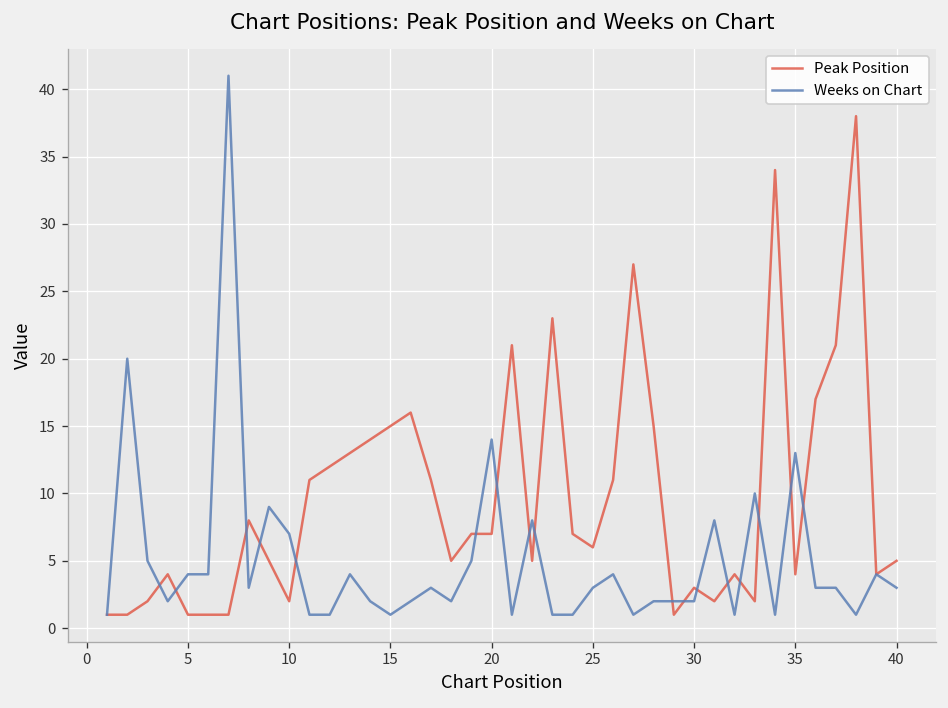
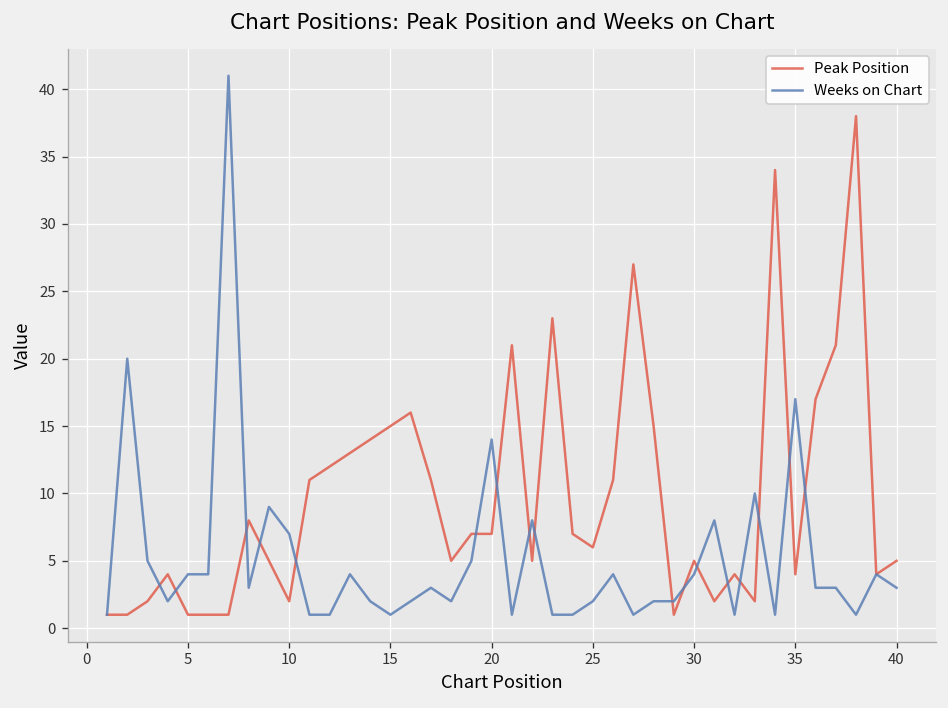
Weeks on Chart, 25: 3 -> 2
Peak Position, 30: 3 -> 5
Weeks on Chart, 30: 2 -> 4
Weeks on Chart, 35: 13 -> 17
